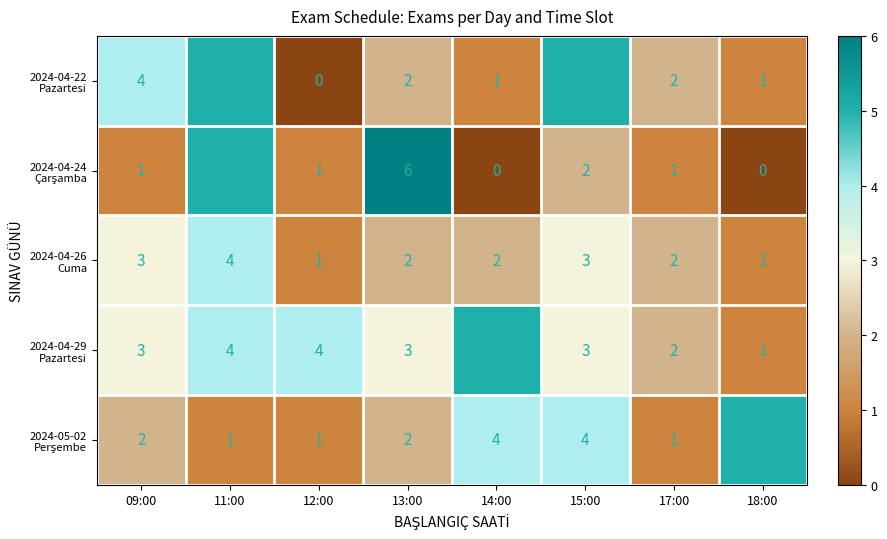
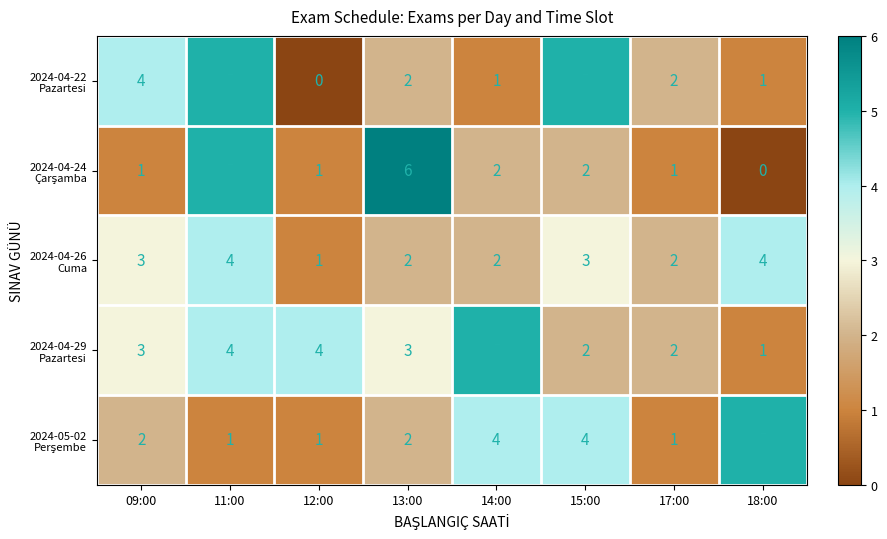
2024-04-24 Çarşamba, 14:00: 0 -> 2
2024-04-26 Cuma, 18:00: 1 -> 4
2024-04-29 Pazartesi, 15:00: 3 -> 2
